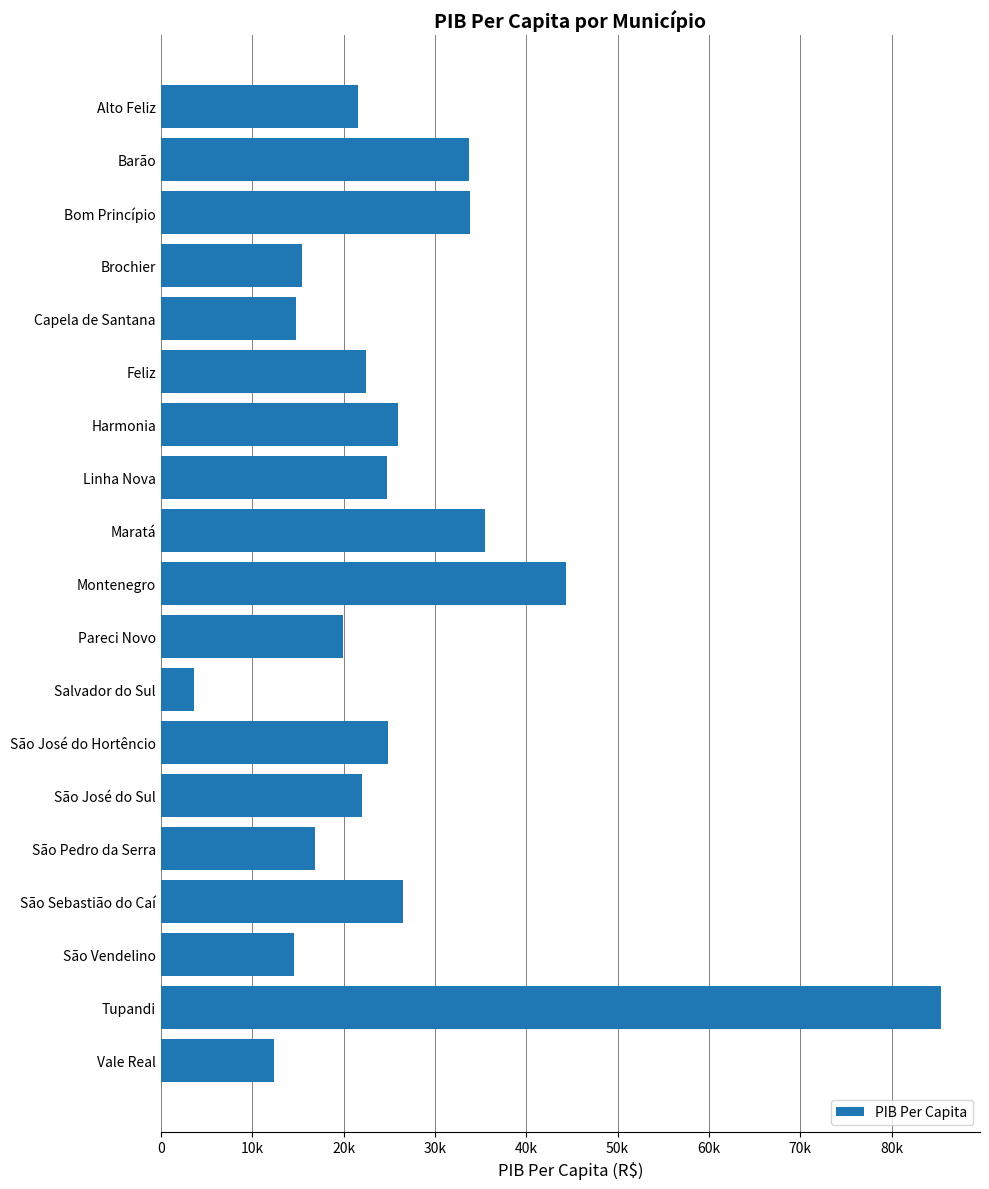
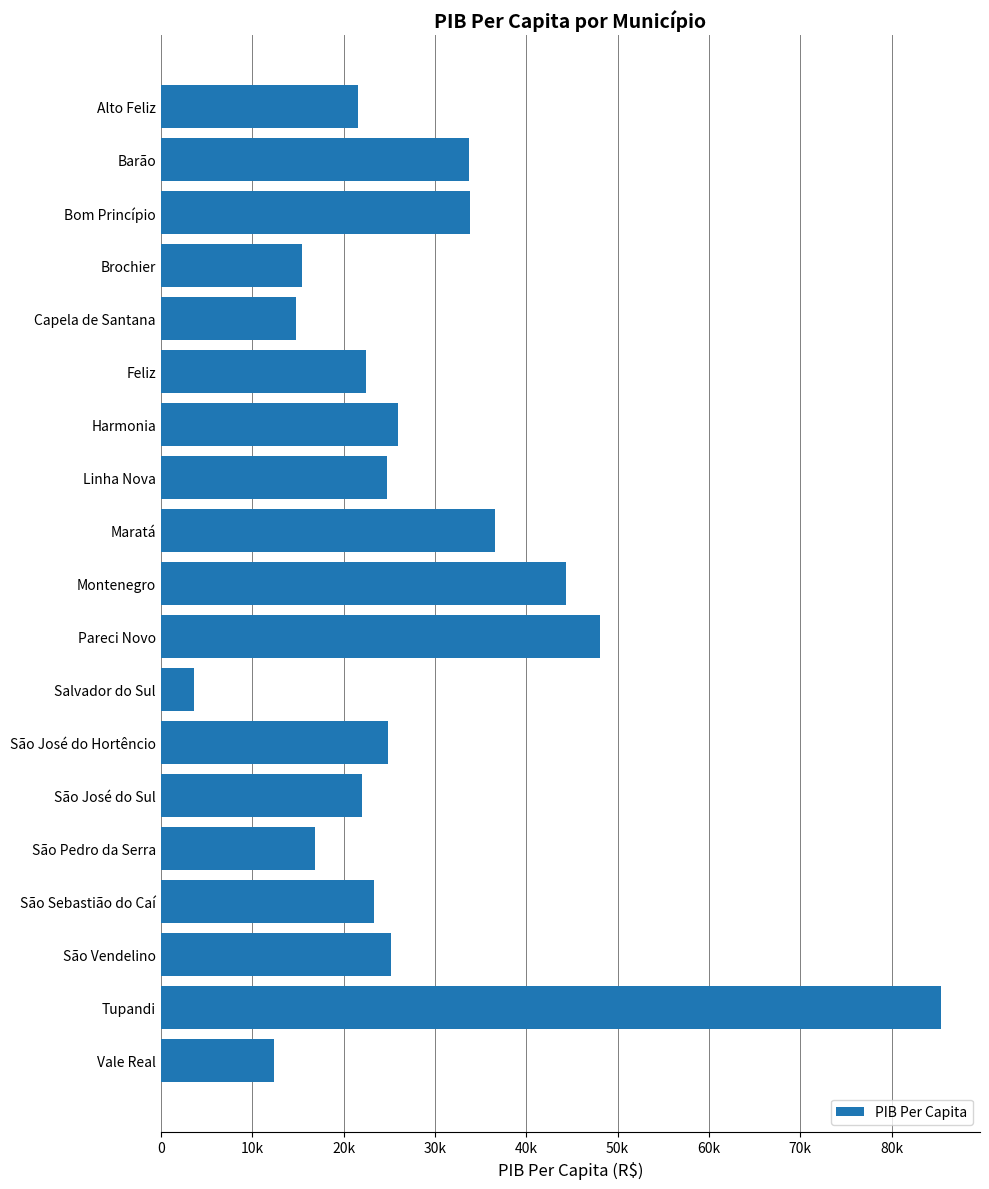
Maratá: 36000 -> 37000
Pareci Novo: 20000 -> 48000
São Sebastião do Caí: 27000 -> 23000
São Vendelino: 15000 -> 25000
